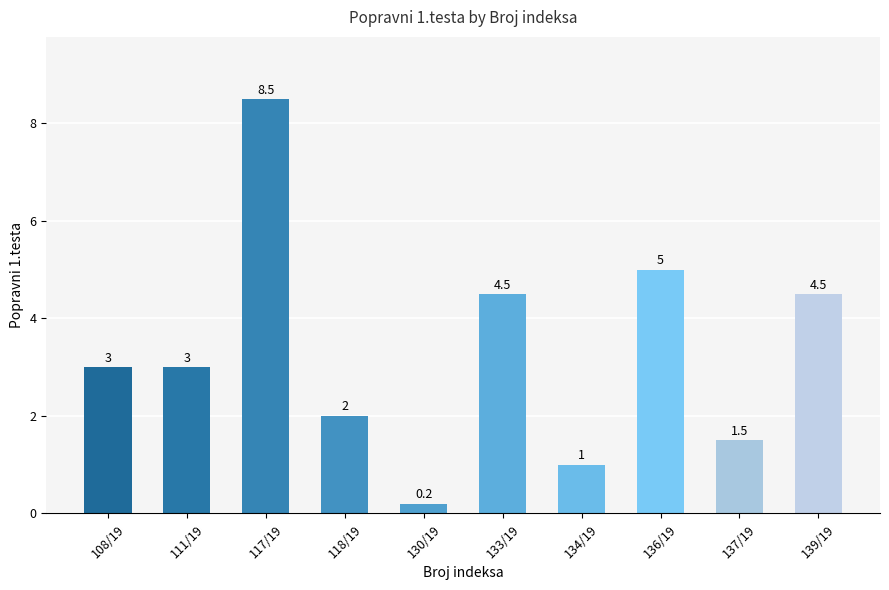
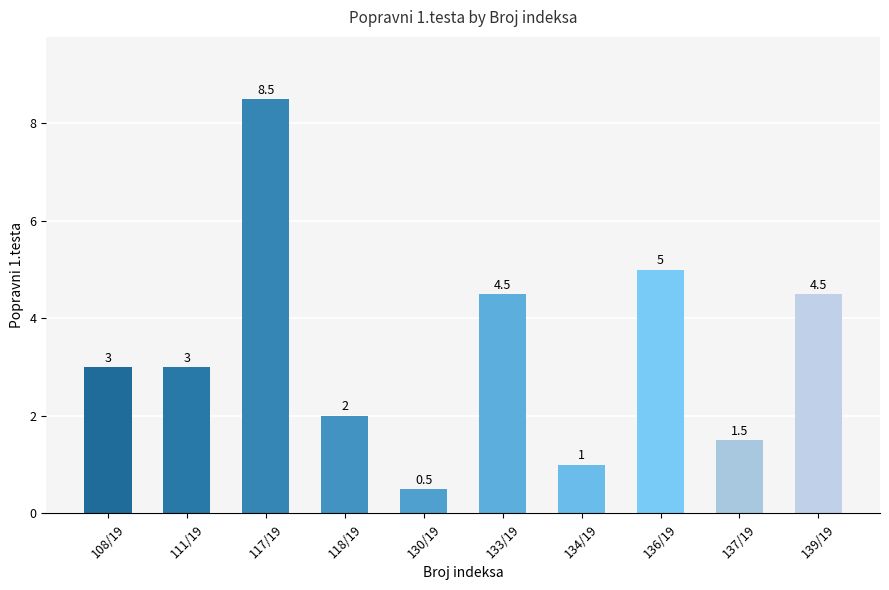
130/19: 0.2 -> 0.5
